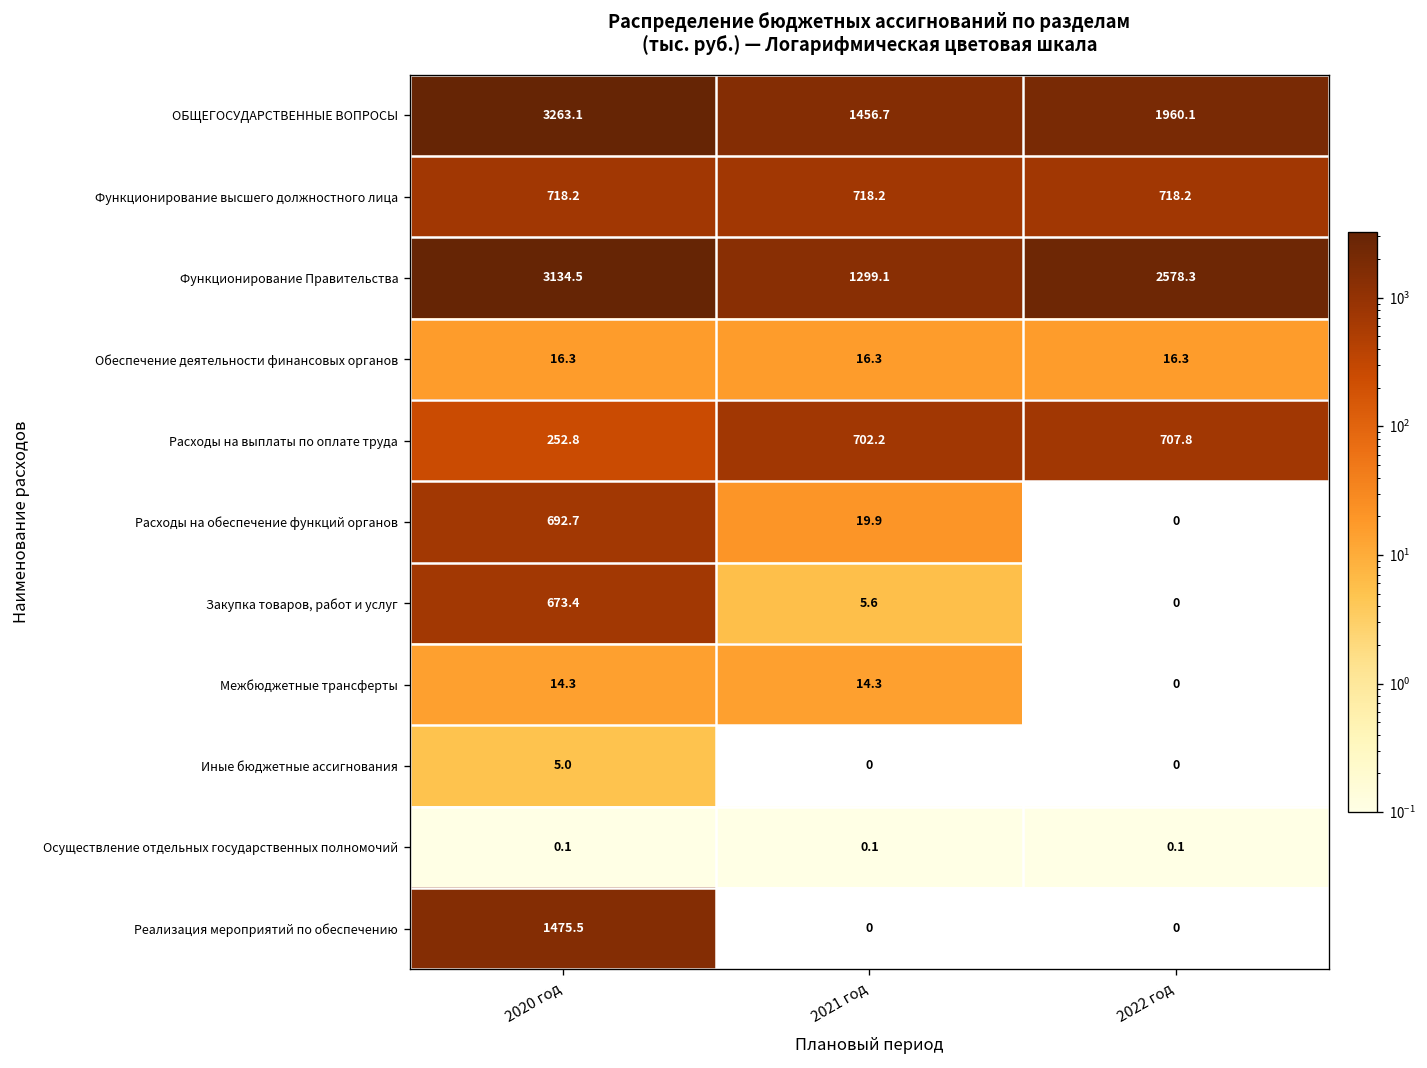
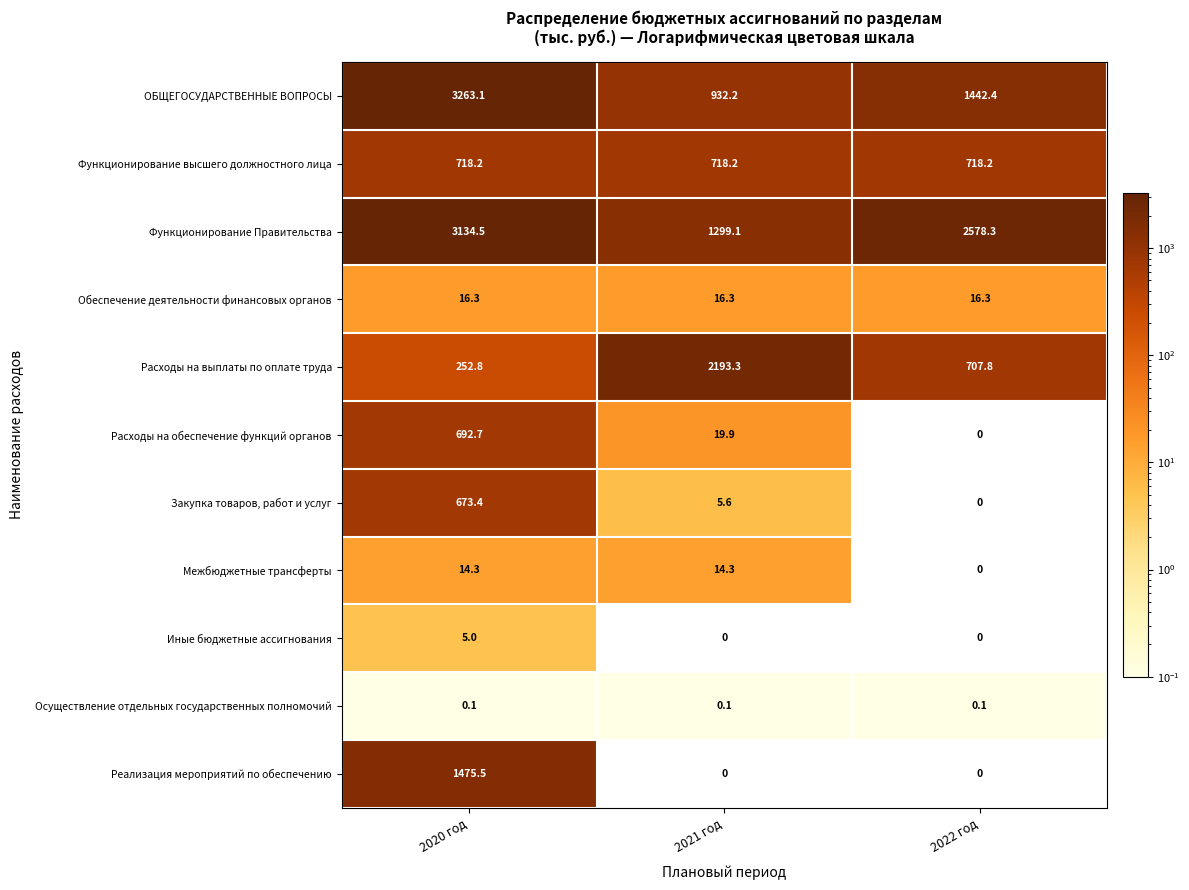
ОБЩЕГОСУДАРСТВЕННЫЕ ВОПРОСЫ, 2021 год: 1456.7 -> 932.2
ОБЩЕГОСУДАРСТВЕННЫЕ ВОПРОСЫ, 2022 год: 1960.1 -> 1442.4
Расходы на выплаты по оплате труда, 2021 год: 702.2 -> 2193.3
